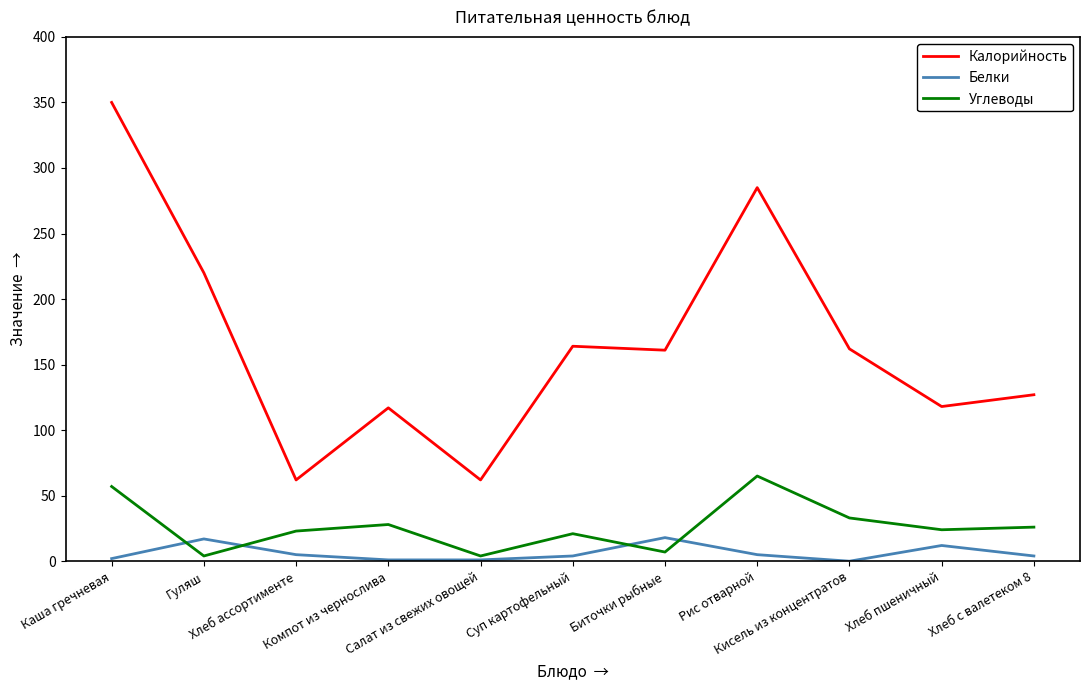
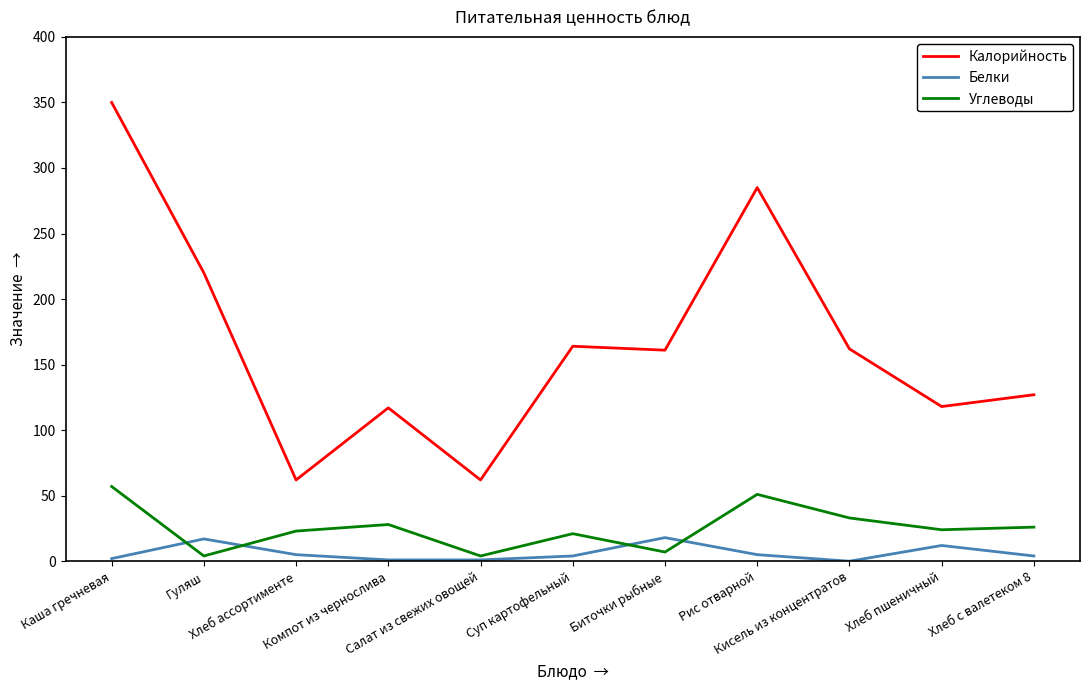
Углеводы, Рис отварной: 65 -> 51
